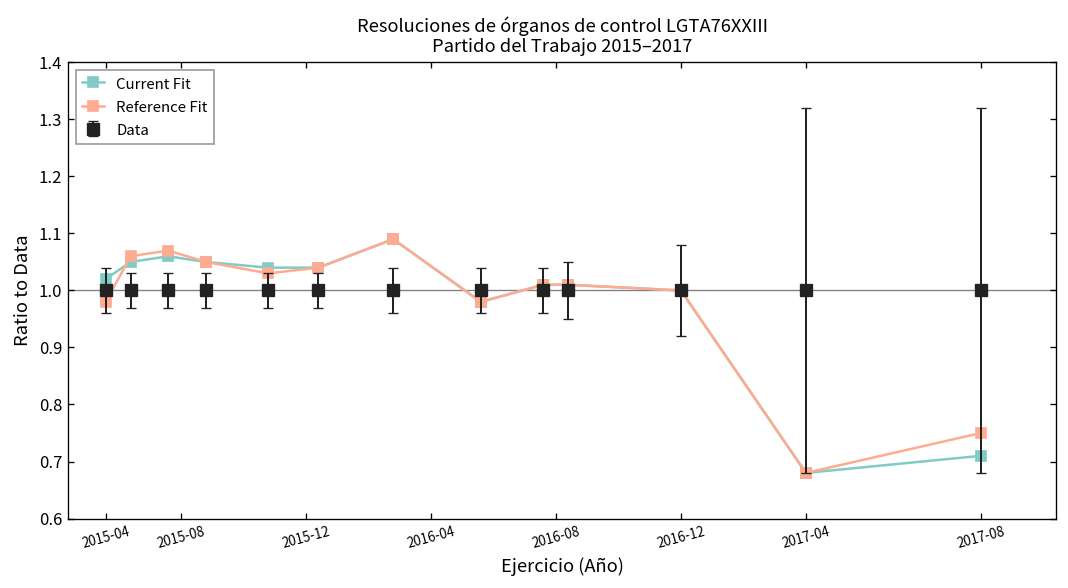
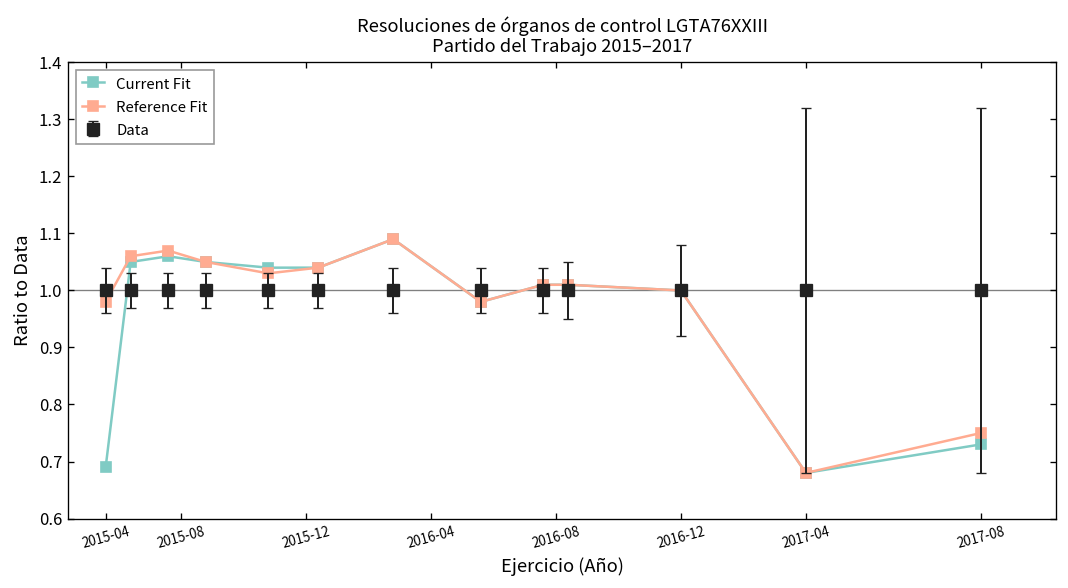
Current Fit, 2015-04: 1.02 -> 0.69
Current Fit, 2017-08: 0.71 -> 0.73
